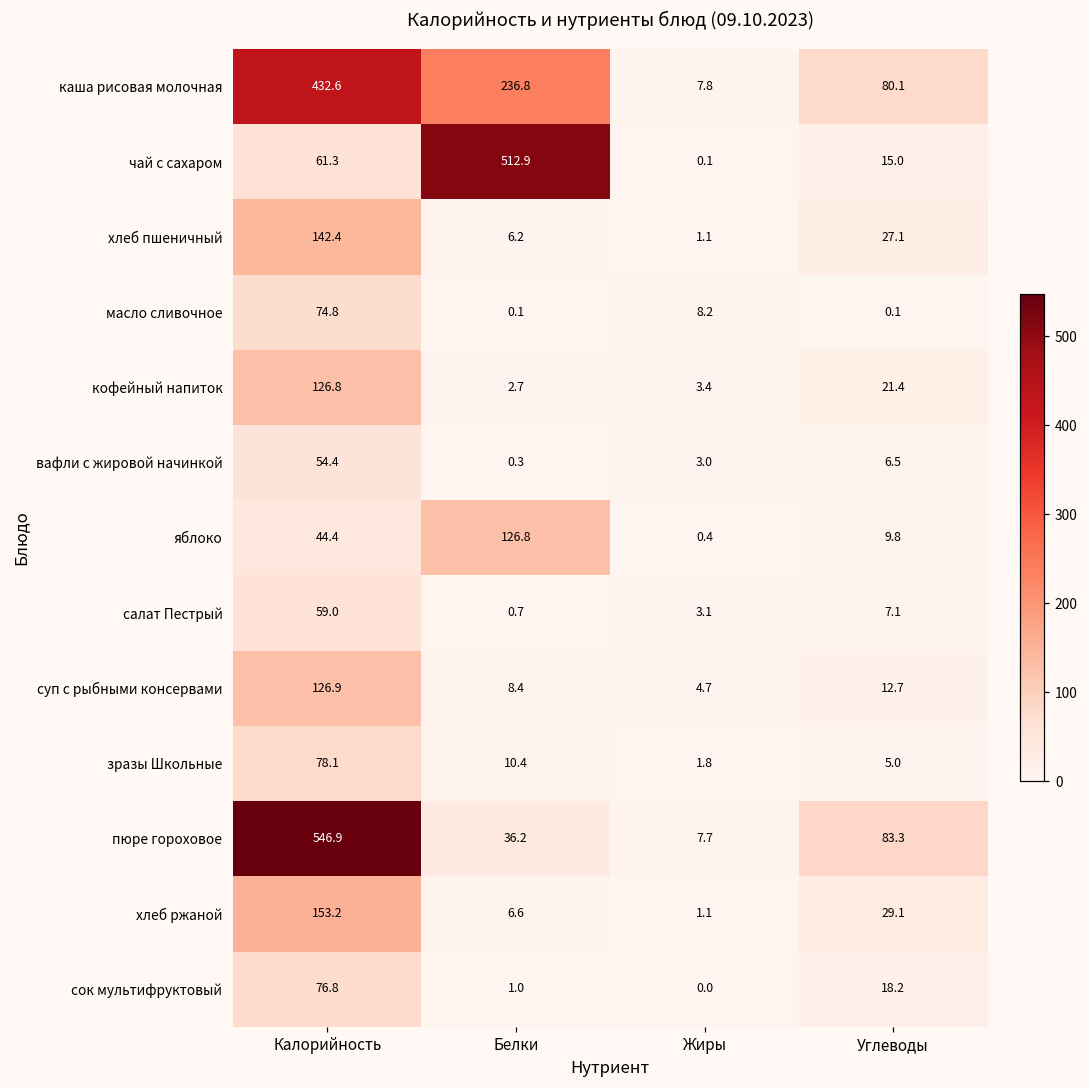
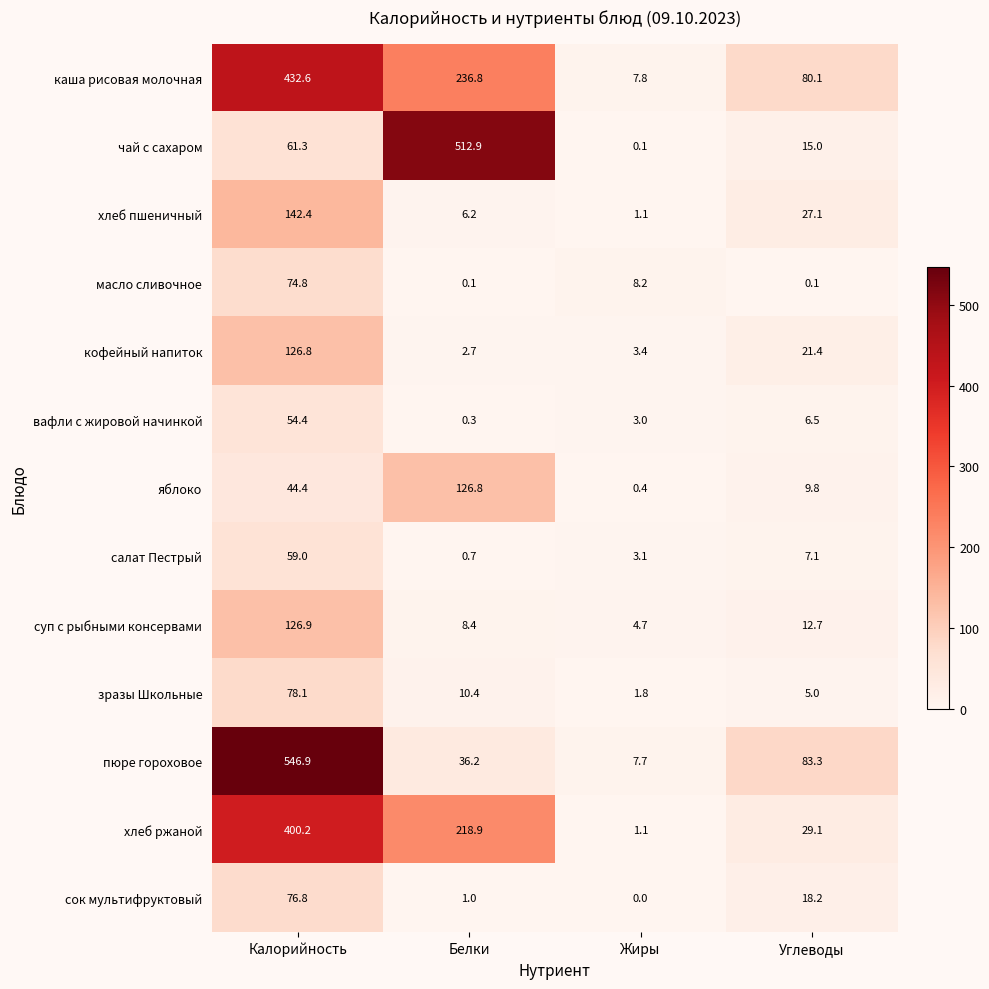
хлеб ржаной, Калорийность: 153.2 -> 400.2
хлеб ржаной, Белки: 6.6 -> 218.9
